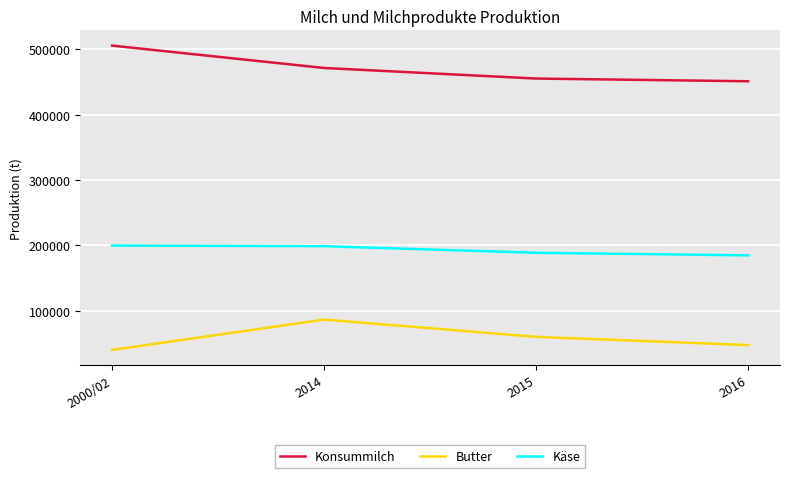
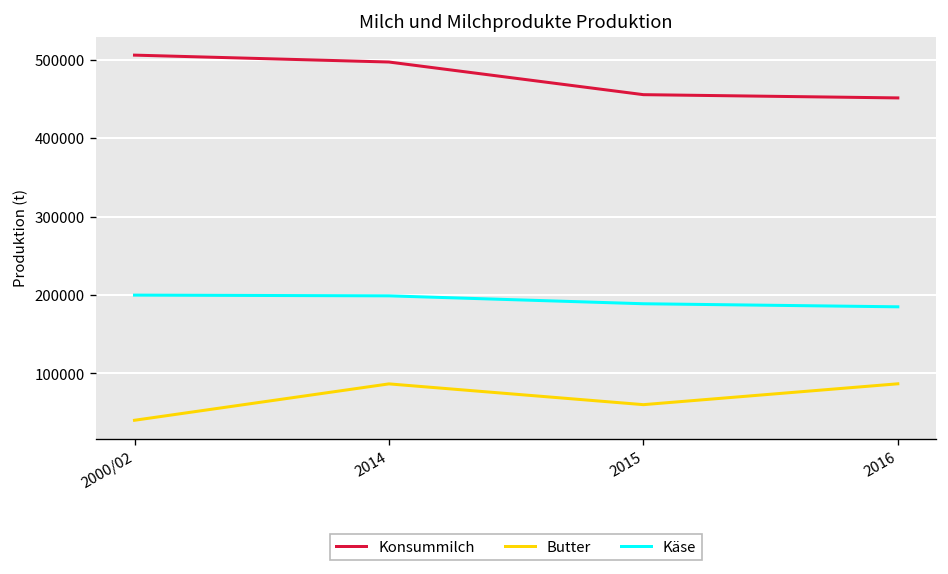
Konsummilch, 2014: 470000 -> 500000
Butter, 2016: 50000 -> 90000
